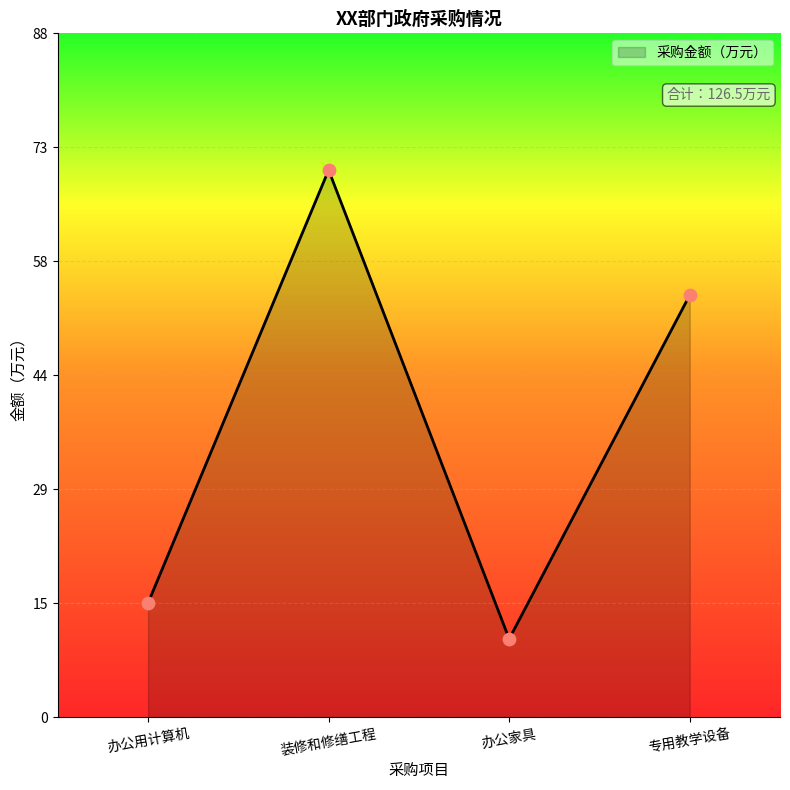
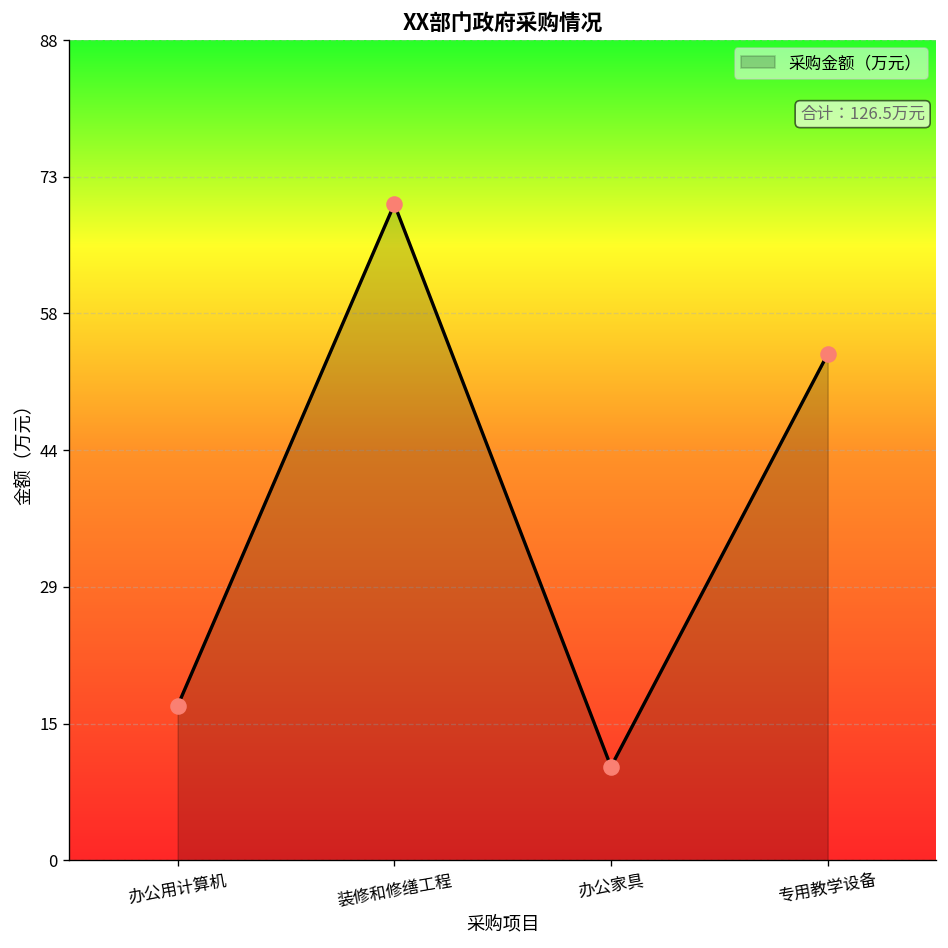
办公用计算机: 15 -> 17
